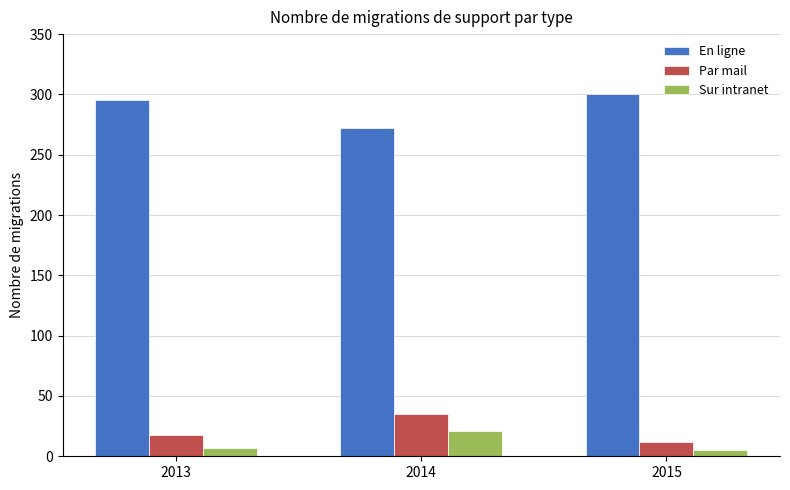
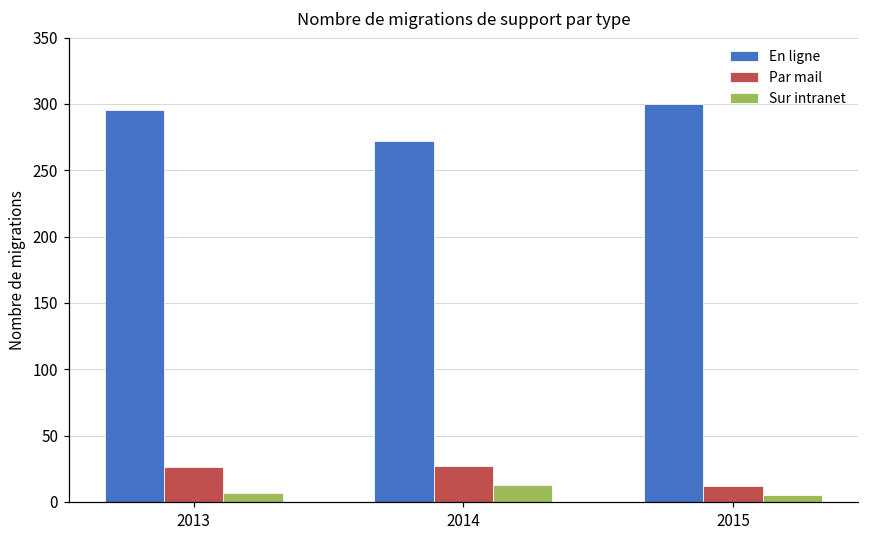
Par mail, 2013: 18 -> 26
Par mail, 2014: 35 -> 27
Sur intranet, 2014: 21 -> 13
